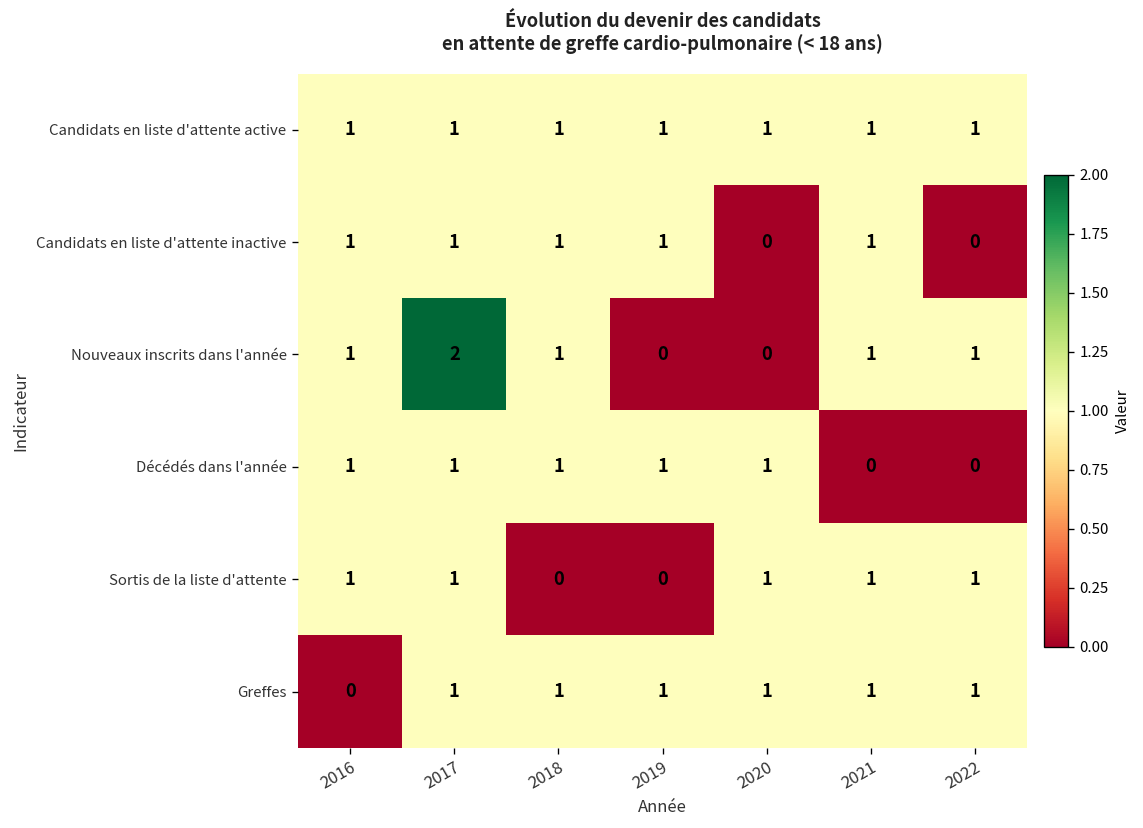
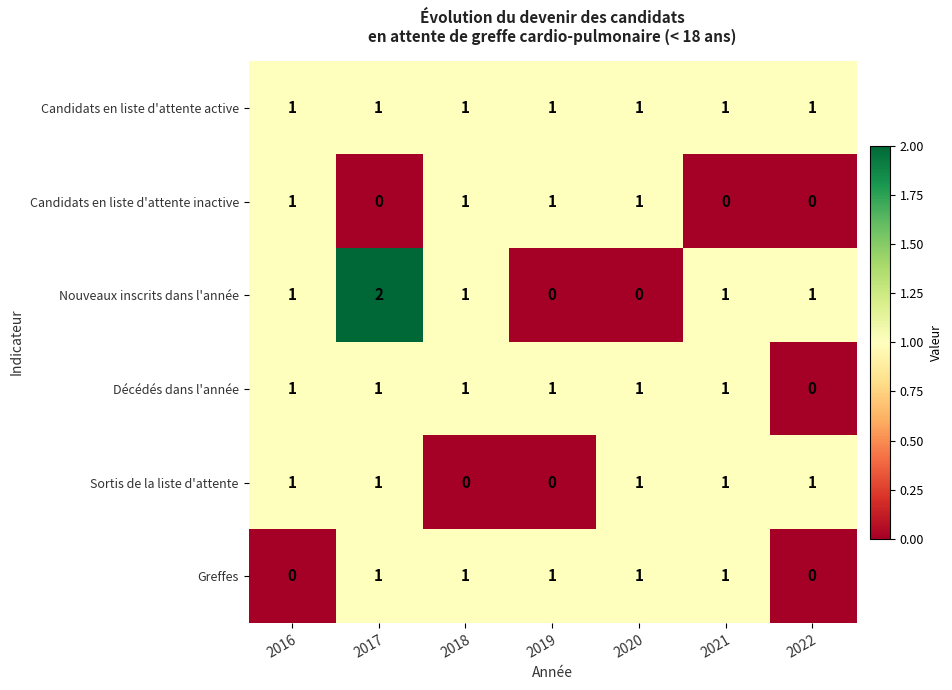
Candidats en liste d'attente inactive, 2017: 1 -> 0
Candidats en liste d'attente inactive, 2020: 0 -> 1
Candidats en liste d'attente inactive, 2021: 1 -> 0
Décédés dans l'année, 2021: 0 -> 1
Greffes, 2022: 1 -> 0
